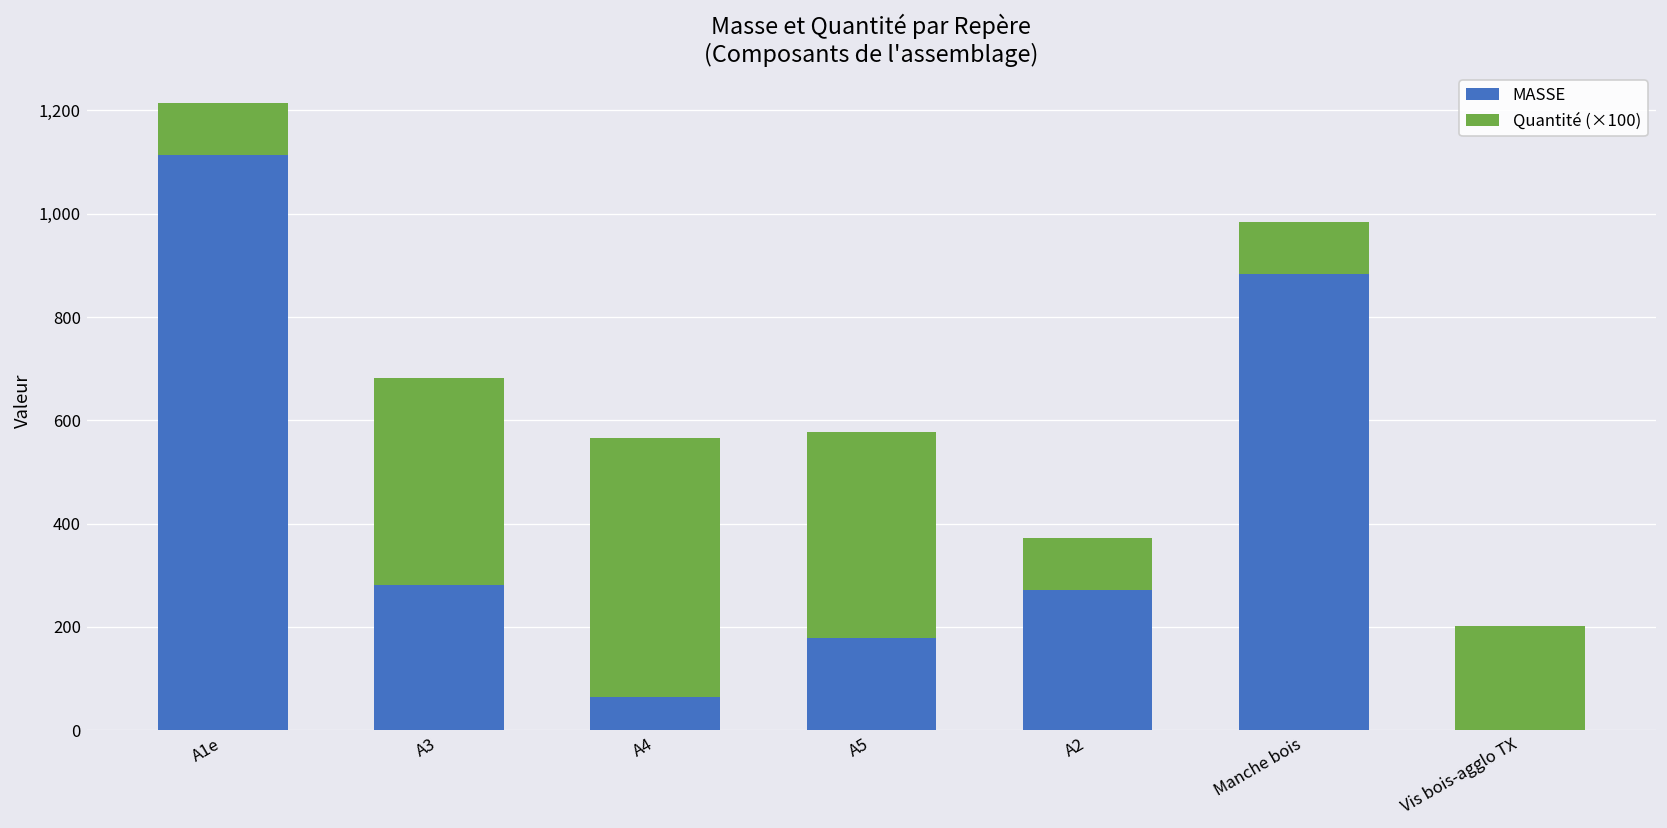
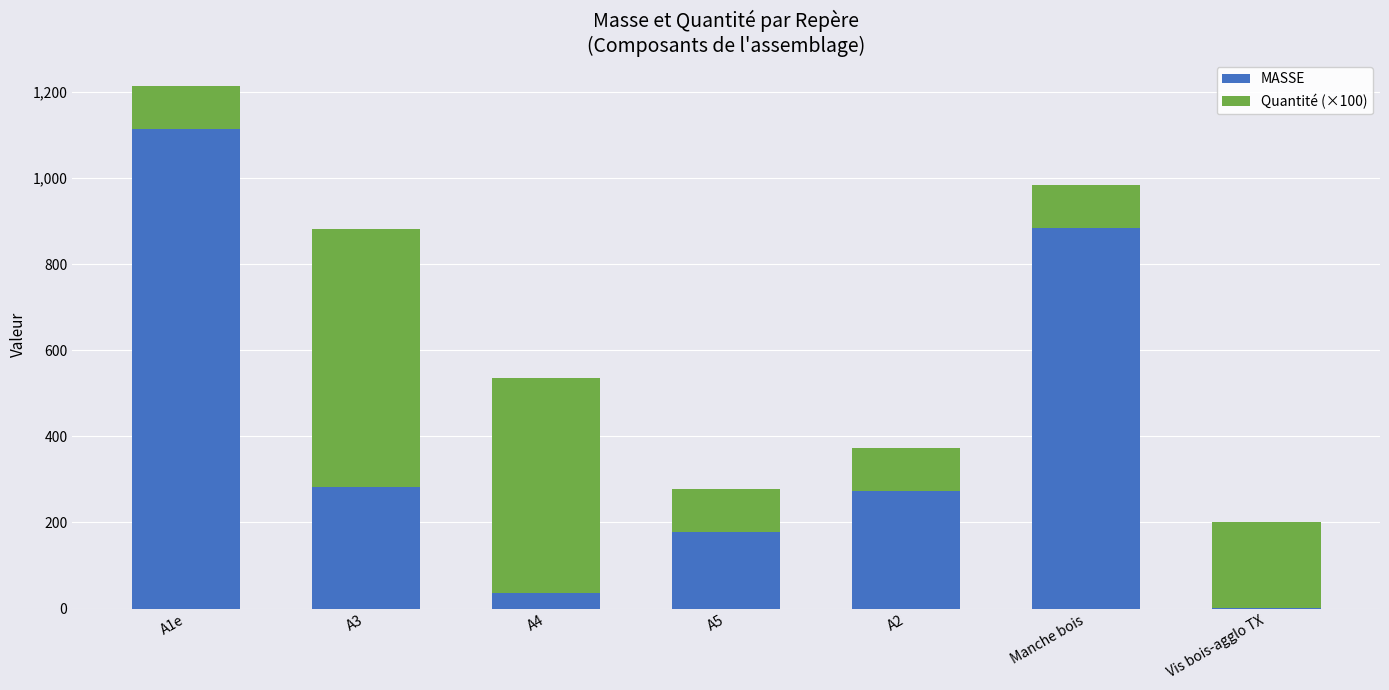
Quantité (×100), A3: 400 -> 600
MASSE, A4: 70 -> 40
Quantité (×100), A5: 400 -> 100
